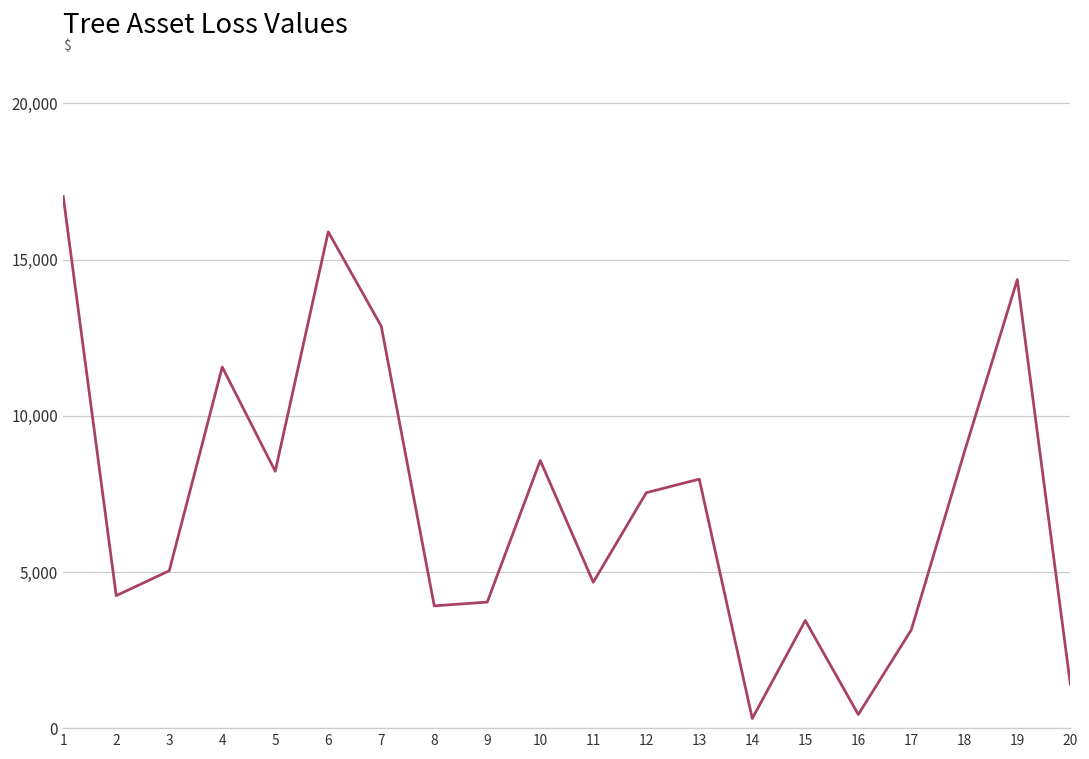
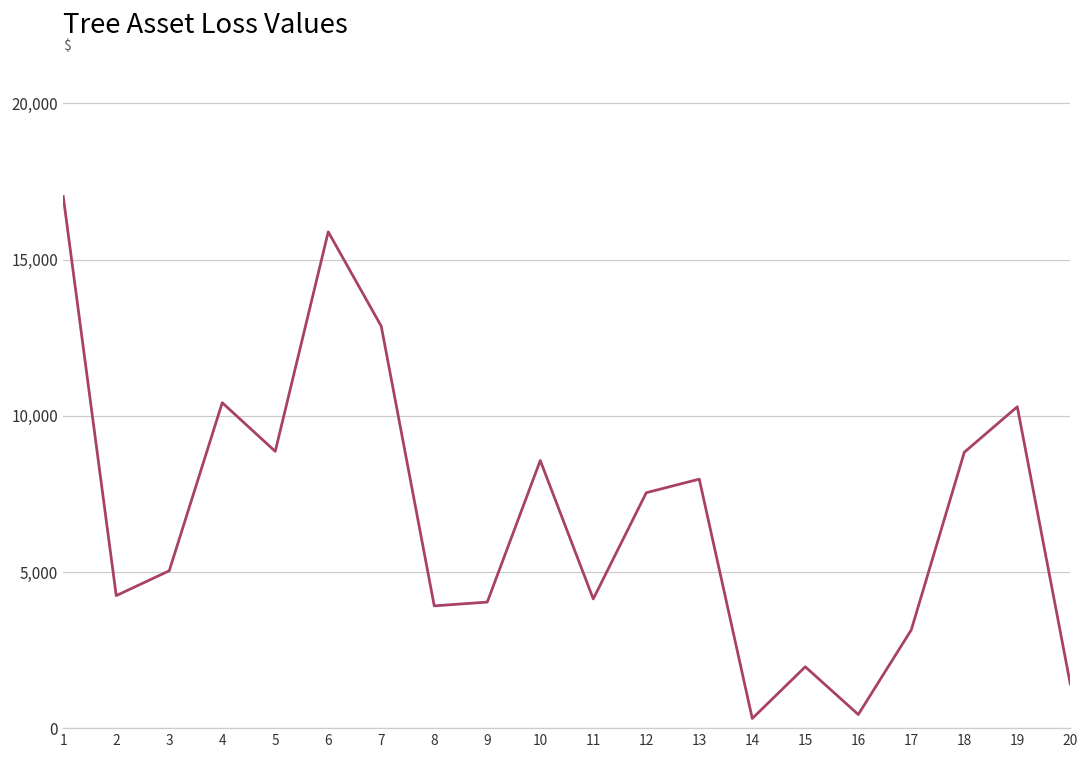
4: 11,600 -> 10,400
5: 8,200 -> 8,900
11: 4,700 -> 4,100
15: 3,500 -> 2,000
19: 14,400 -> 10,300
